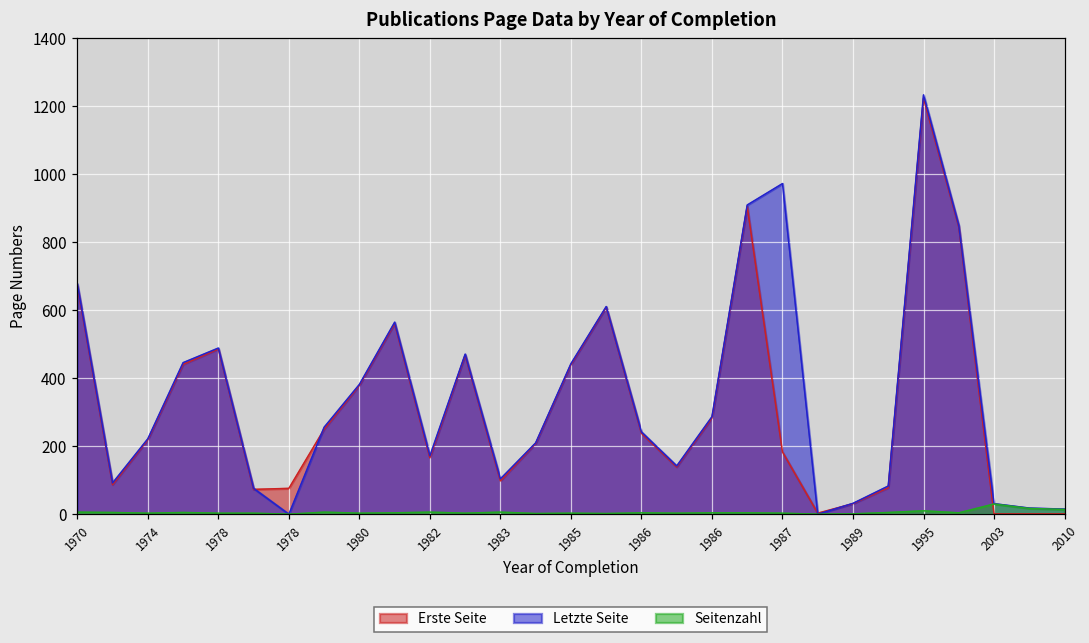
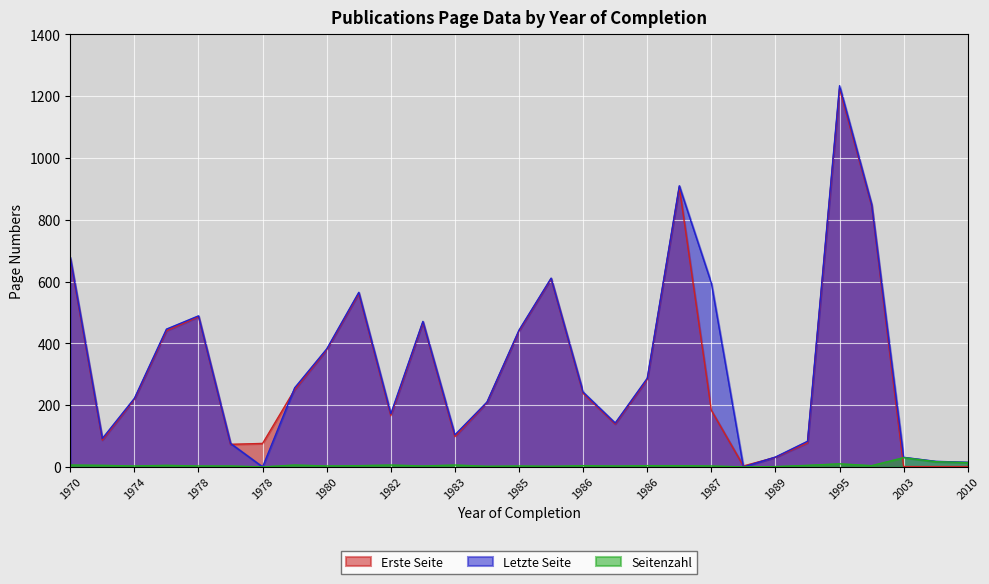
Letzte Seite, 1987: 970 -> 600
